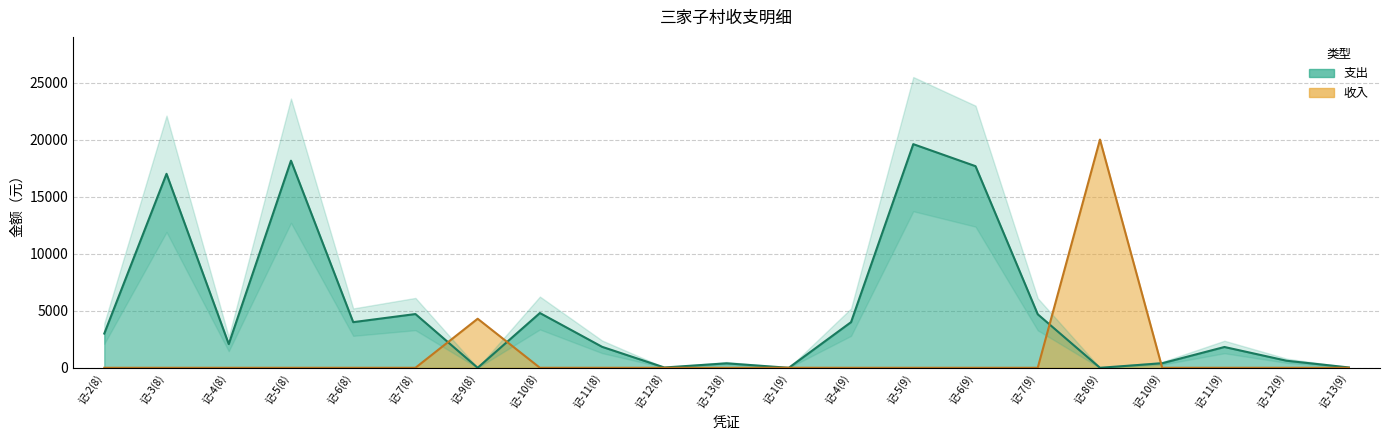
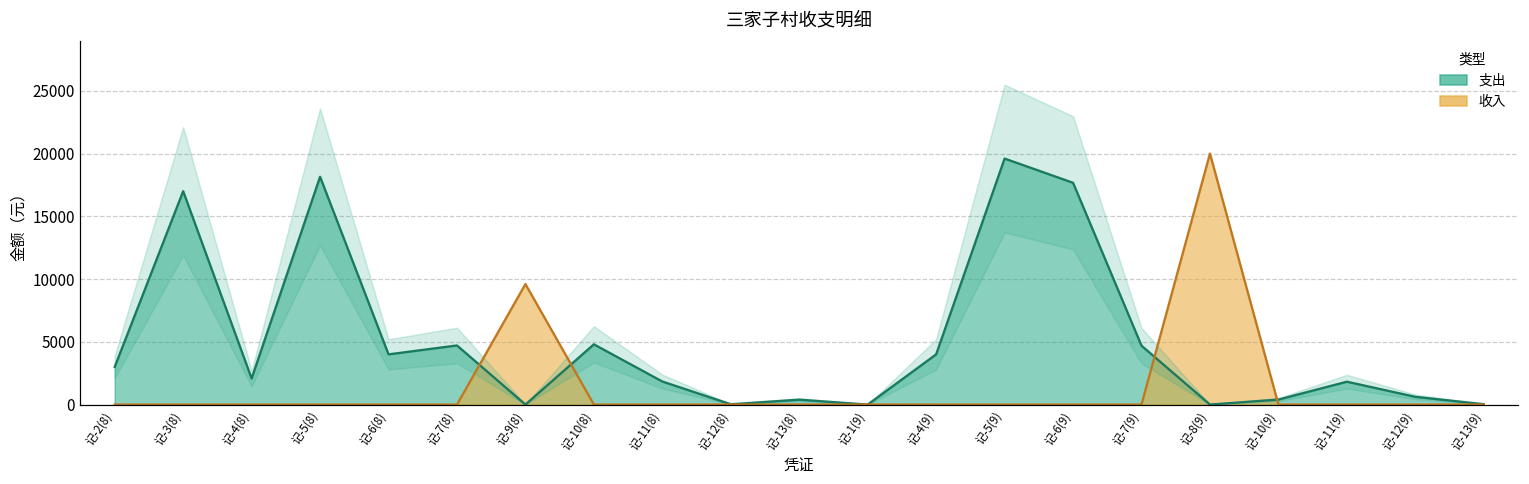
收入, 记-9(8): 4300 -> 9600
